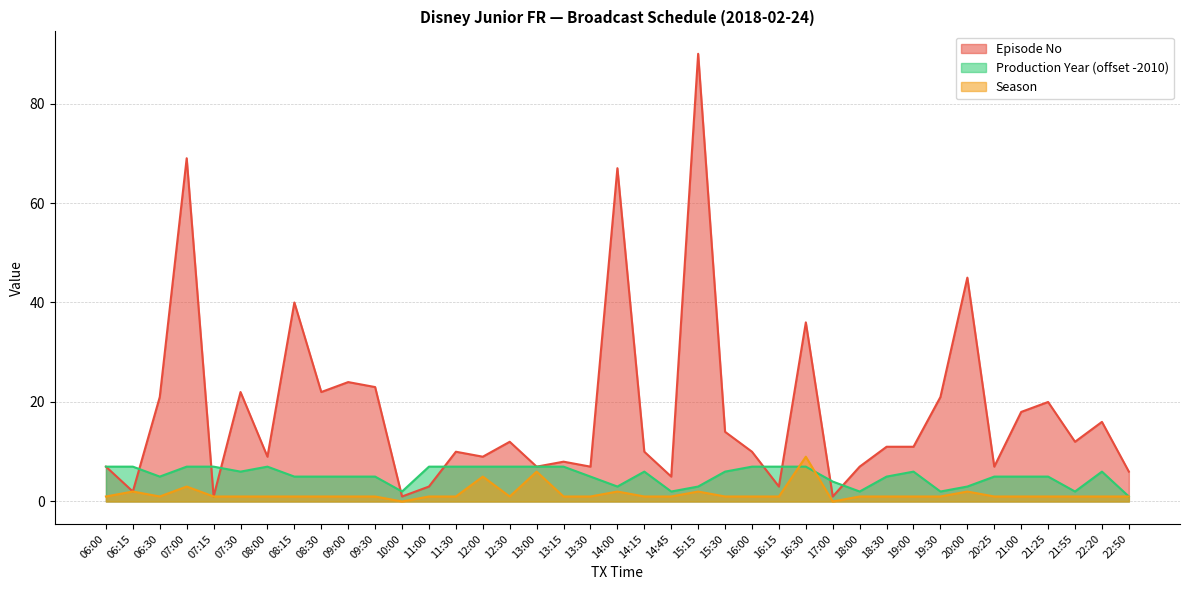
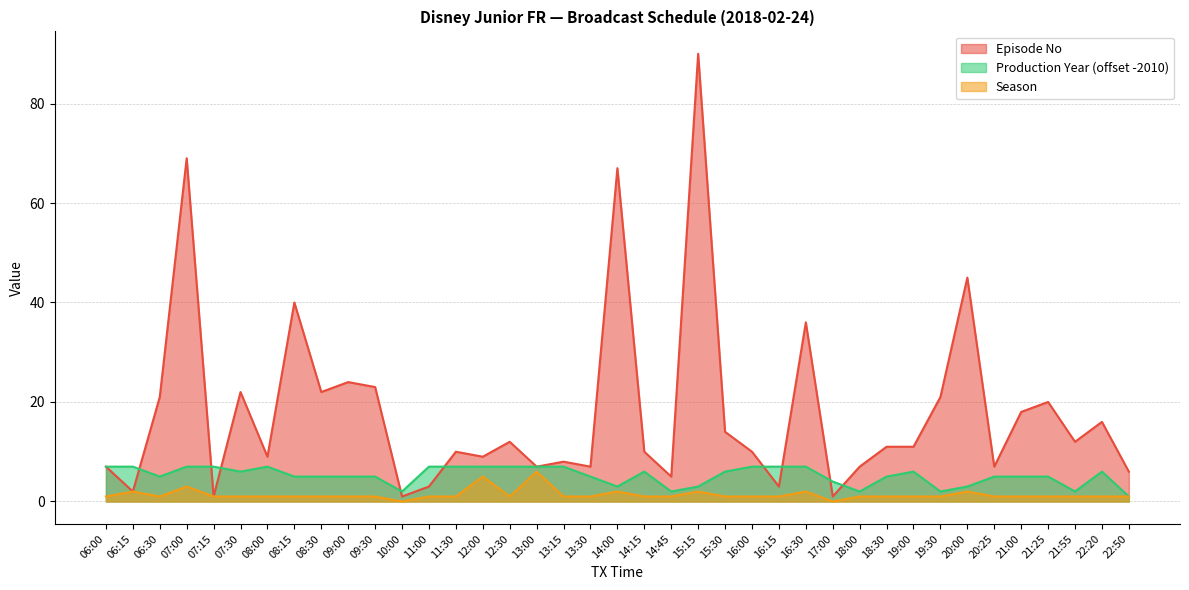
Season, 16:30: 9 -> 2
